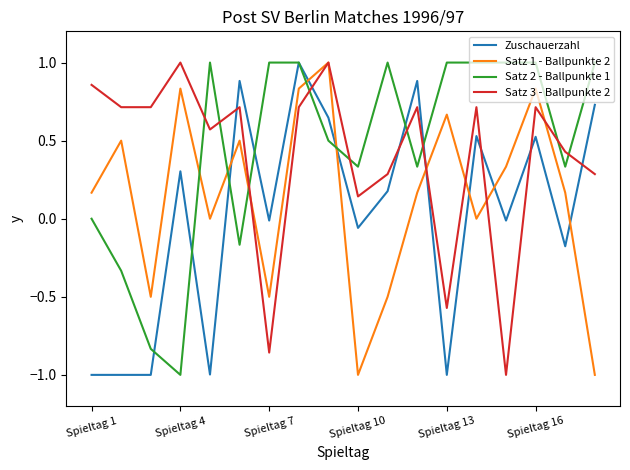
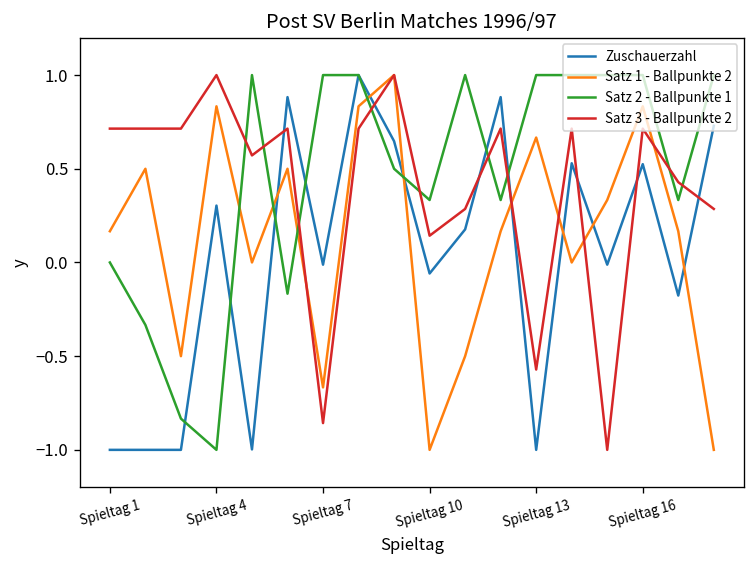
Satz 3 - Ballpunkte 2, Spieltag 1: 0.86 -> 0.71
Satz 1 - Ballpunkte 2, Spieltag 7: -0.50 -> -0.67
